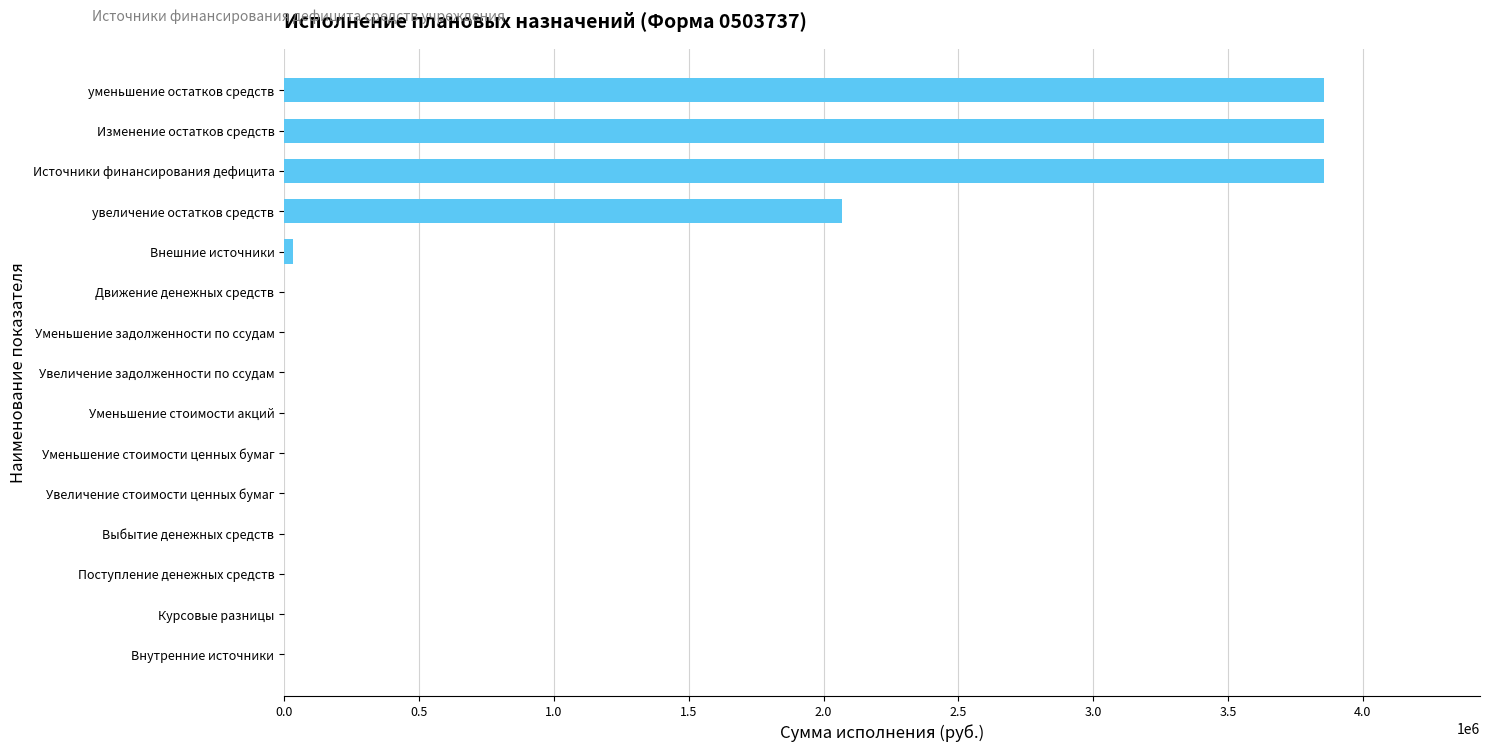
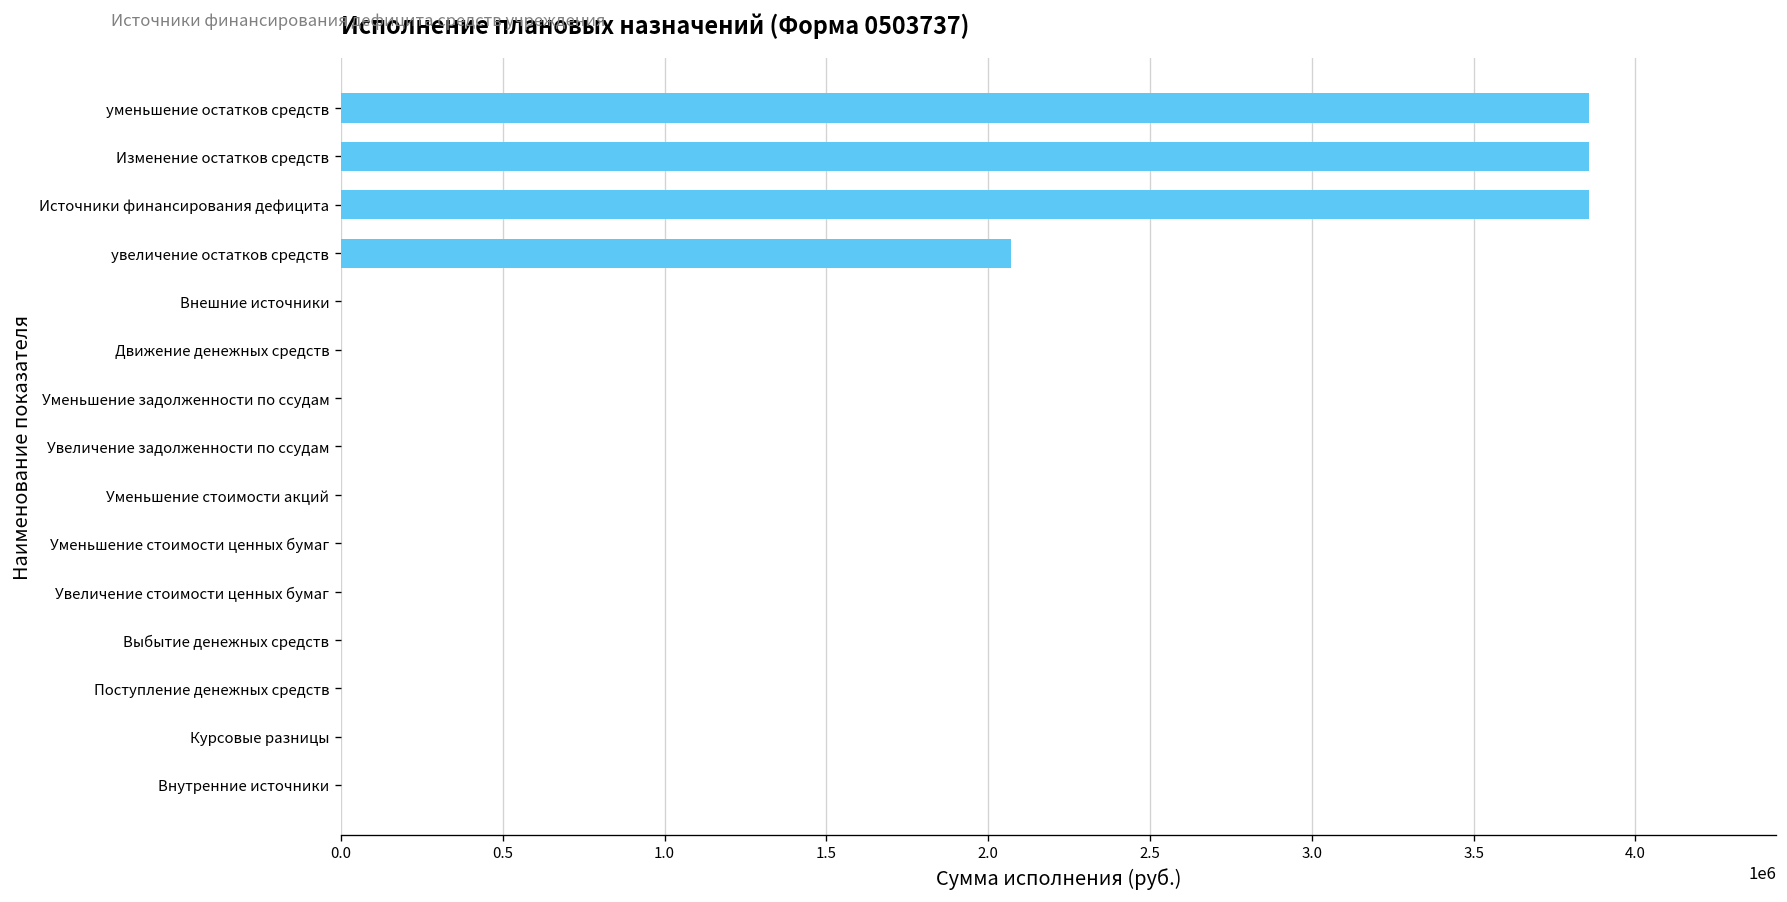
Внешние источники: 30000 -> 0
